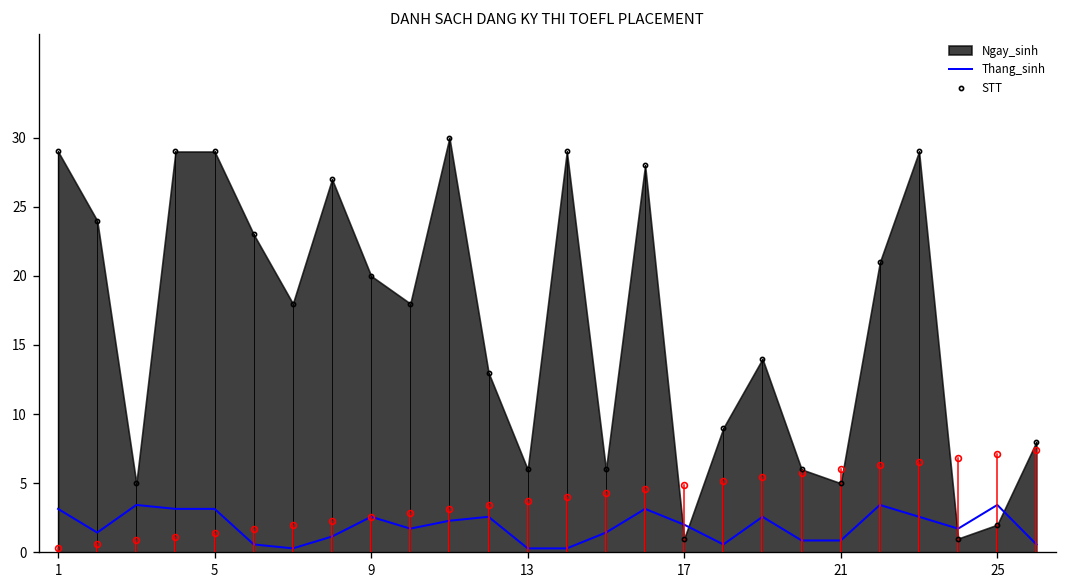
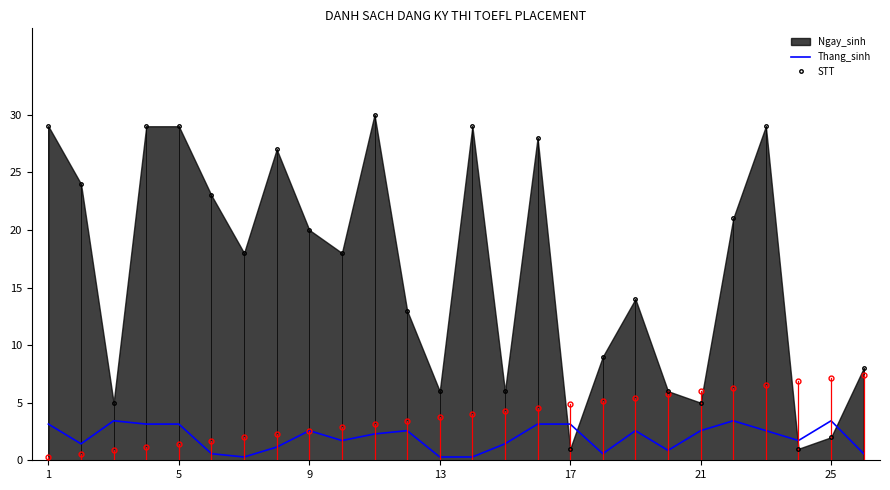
Thang_sinh, 17: 2.0 -> 3.1
Thang_sinh, 21: 0.9 -> 2.6
